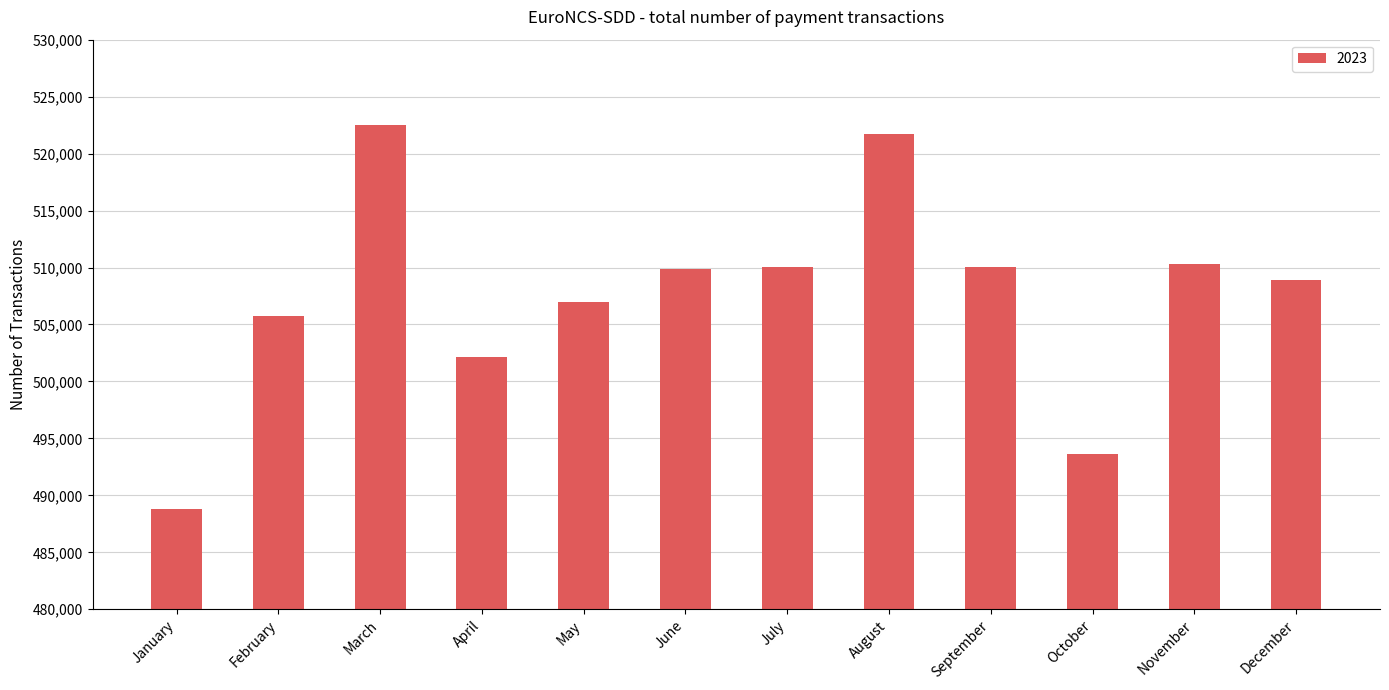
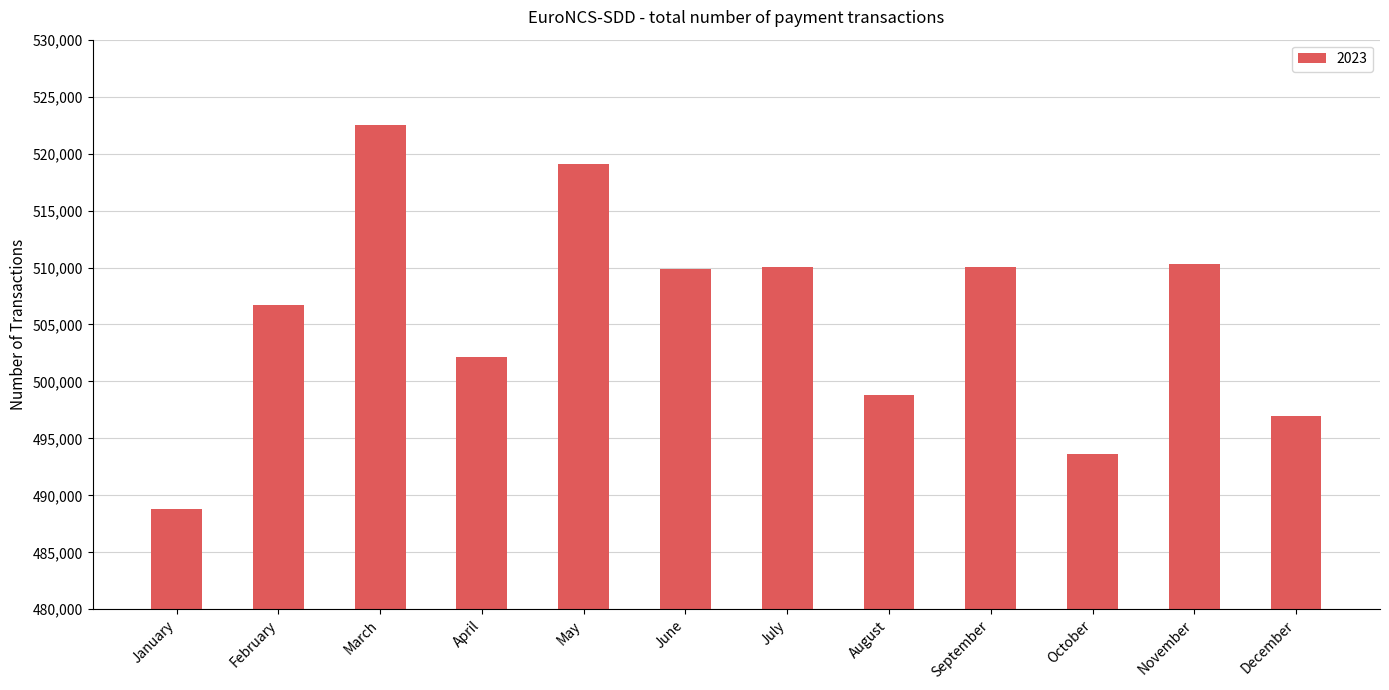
February: 505,700 -> 506,700
May: 507,000 -> 519,100
August: 521,800 -> 498,800
December: 508,900 -> 496,900
